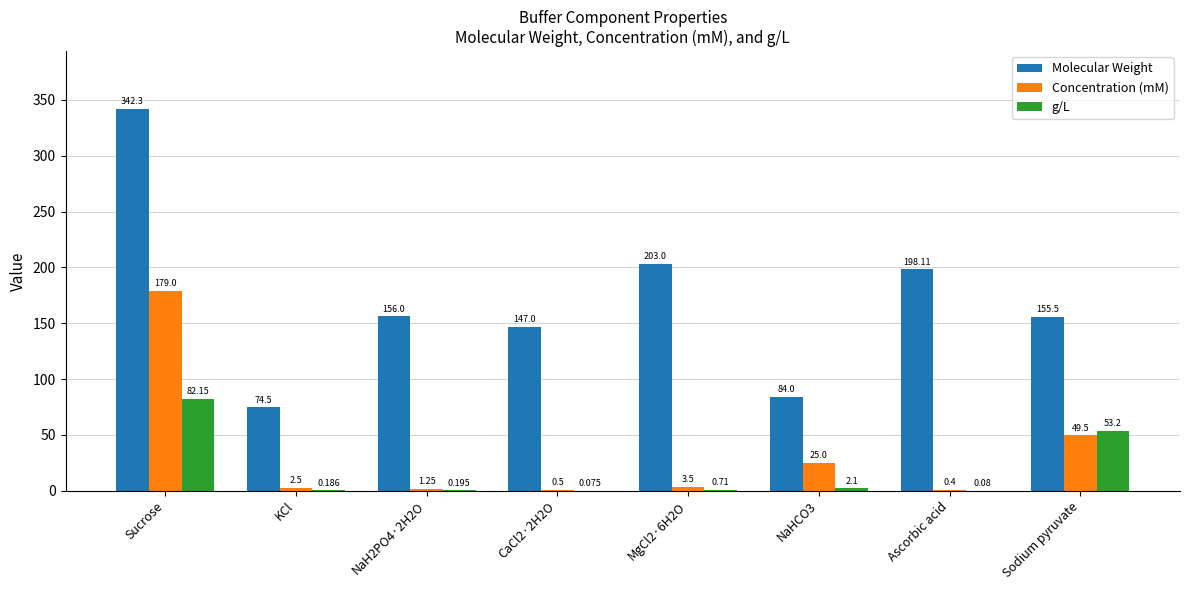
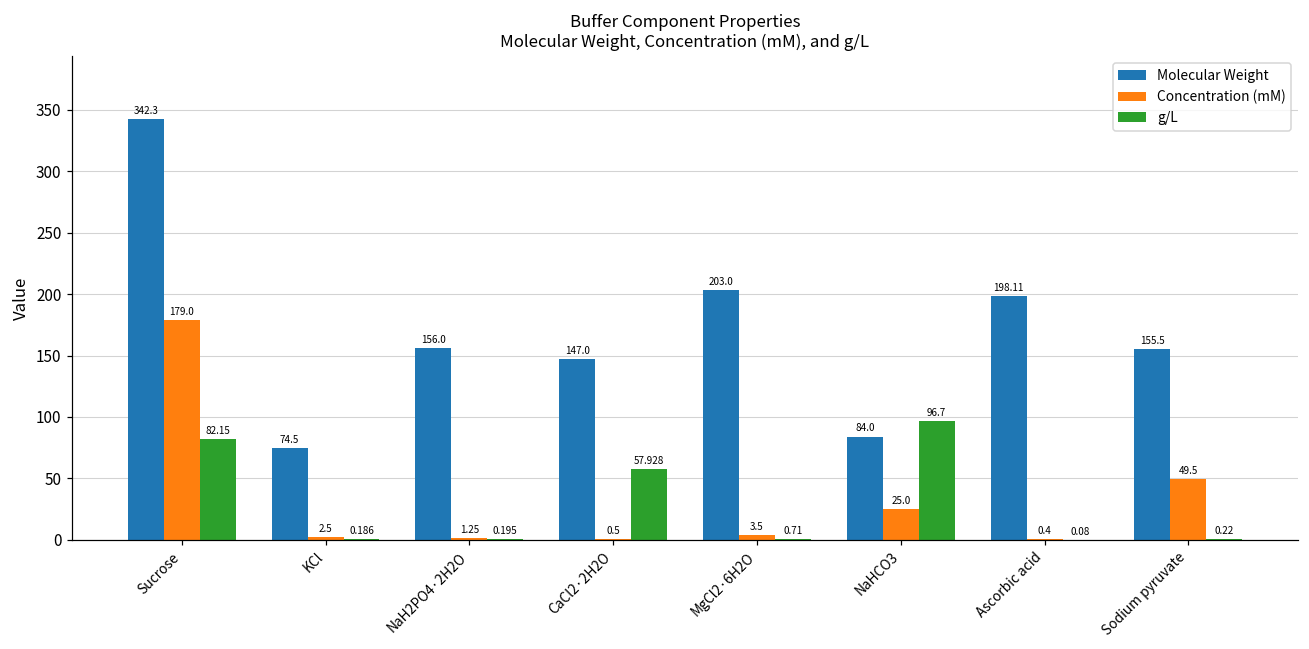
g/L, CaCl2·2H2O: 0.075 -> 57.928
g/L, NaHCO3: 2.1 -> 96.7
g/L, Sodium pyruvate: 53.2 -> 0.22
